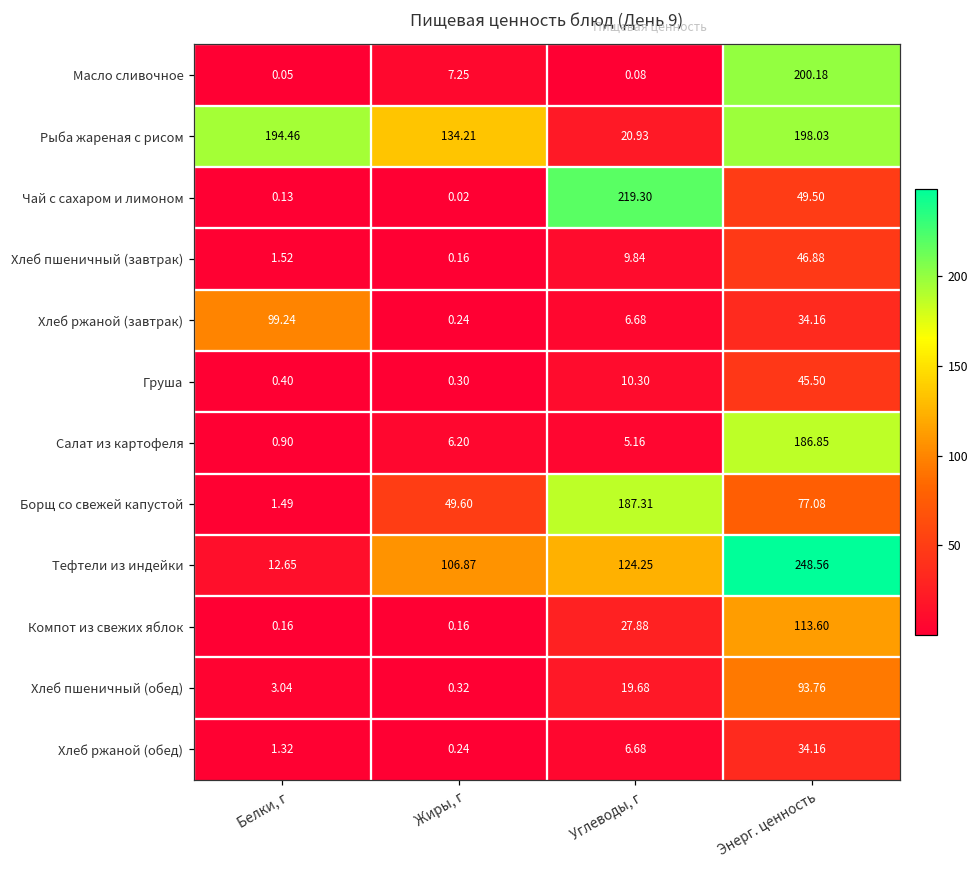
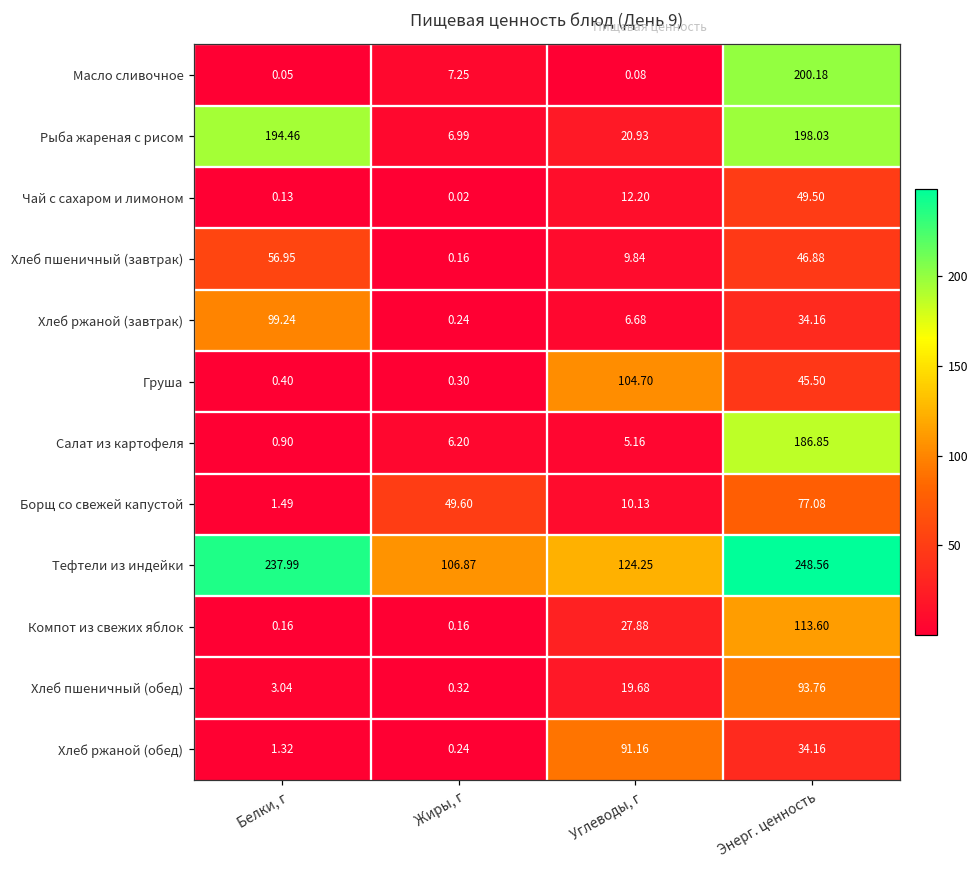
Рыба жареная с рисом, Жиры, г: 134.21 -> 6.99
Чай с сахаром и лимоном, Углеводы, г: 219.30 -> 12.20
Хлеб пшеничный (завтрак), Белки, г: 1.52 -> 56.95
Груша, Углеводы, г: 10.30 -> 104.70
Борщ со свежей капустой, Углеводы, г: 187.31 -> 10.13
Тефтели из индейки, Белки, г: 12.65 -> 237.99
Хлеб ржаной (обед), Углеводы, г: 6.68 -> 91.16
